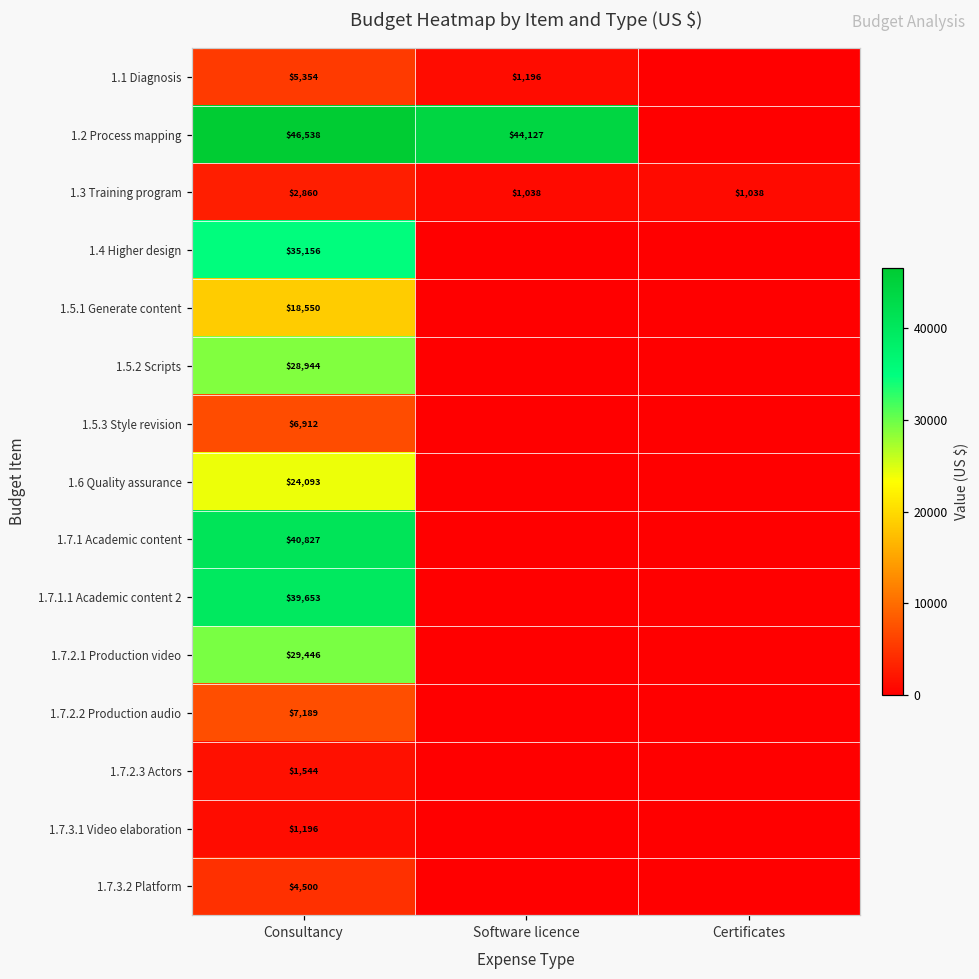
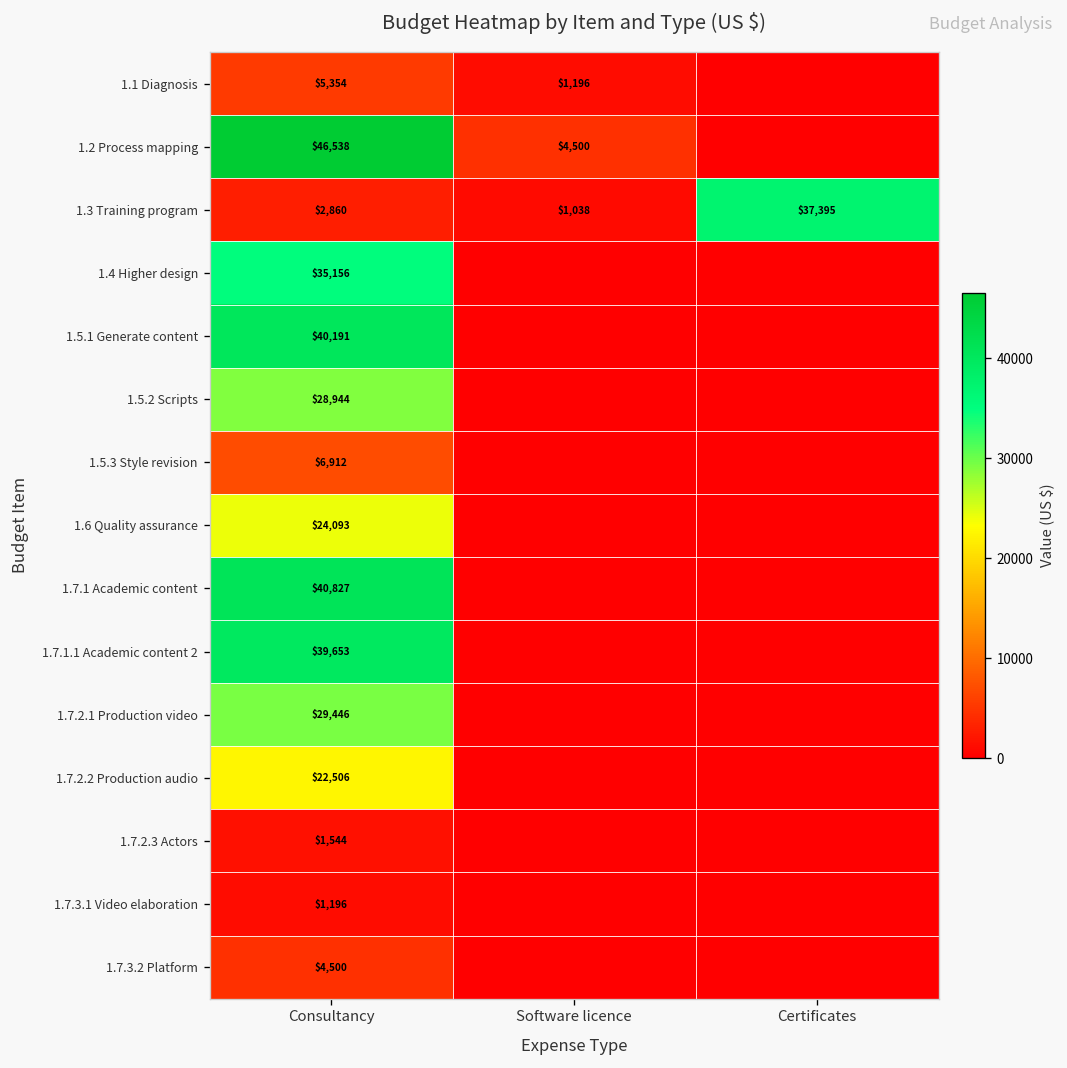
1.2 Process mapping, Software licence: $44,127 -> $4,500
1.3 Training program, Certificates: $1,038 -> $37,395
1.5.1 Generate content, Consultancy: $18,550 -> $40,191
1.7.2.2 Production audio, Consultancy: $7,189 -> $22,506
